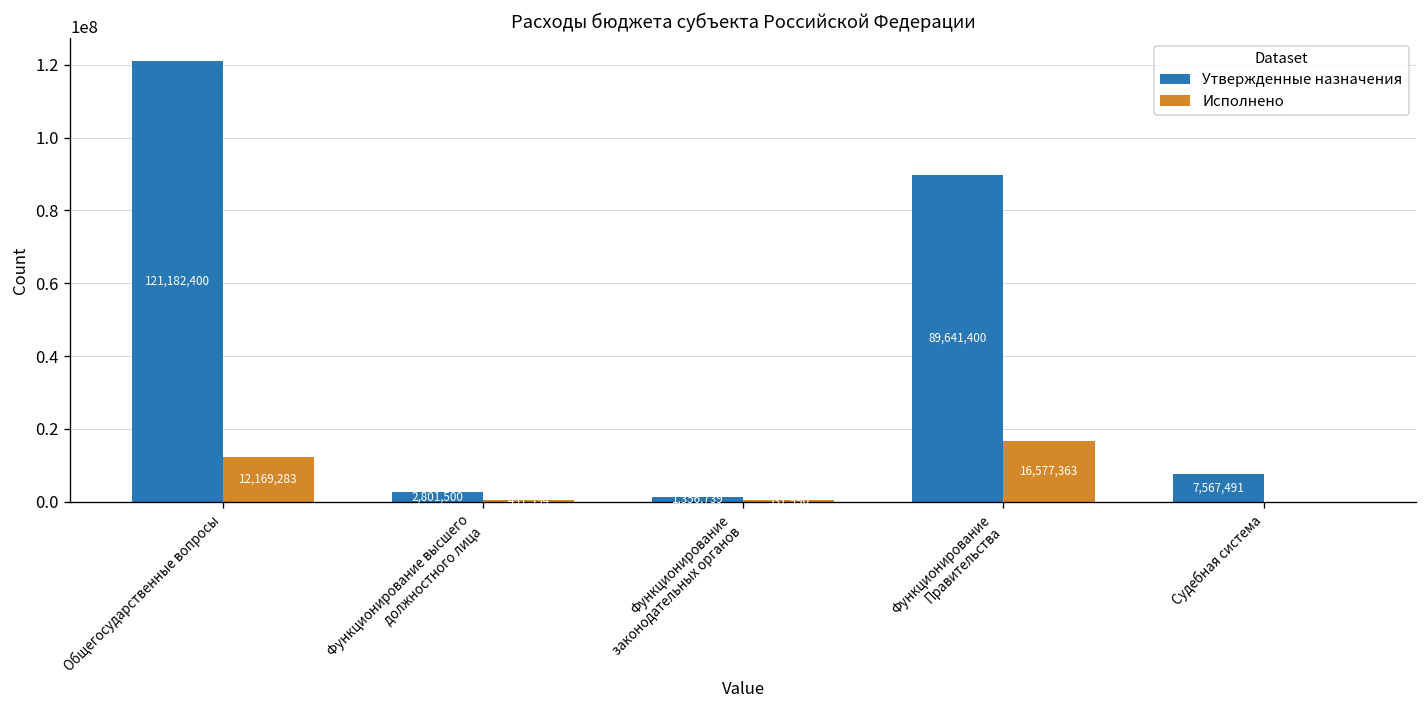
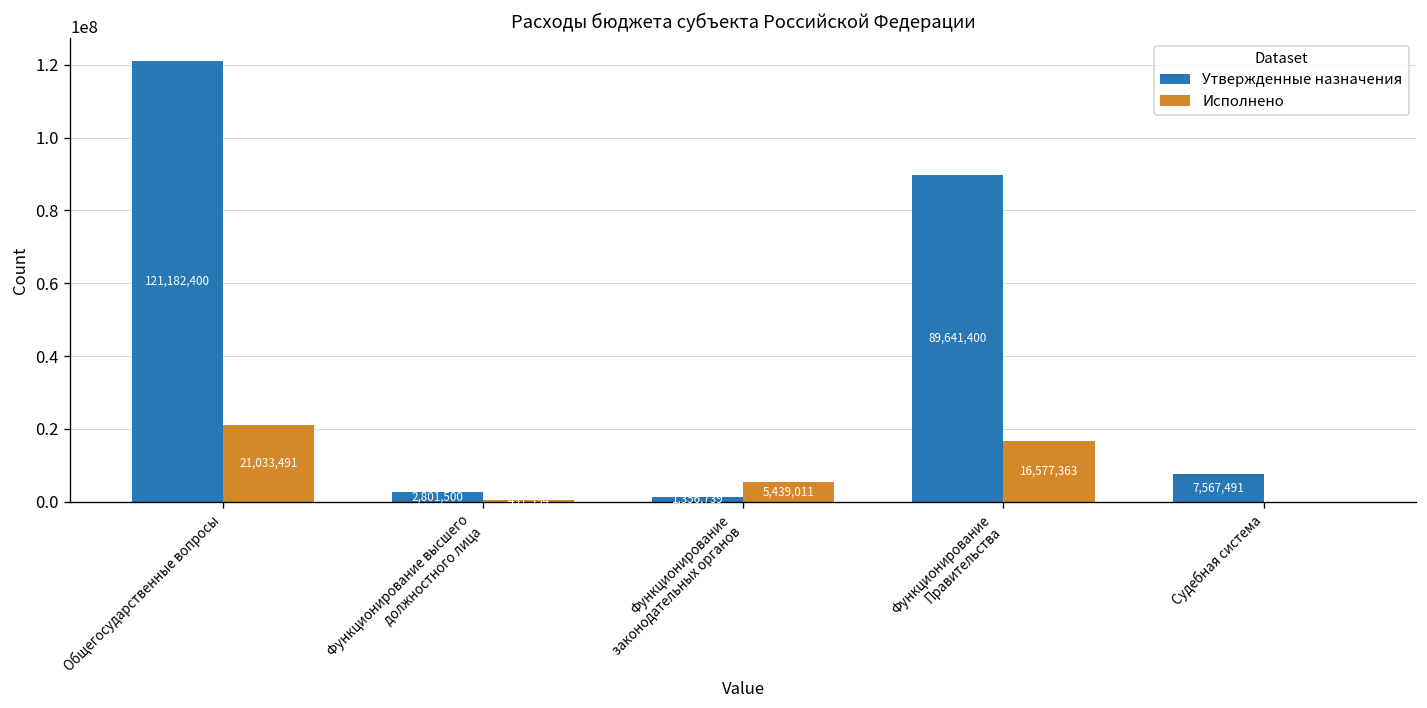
Исполнено, Общегосударственные вопросы: 12,169,283 -> 21,033,491
Исполнено, Функционирование законодательных органов: 1000000 -> 5000000
